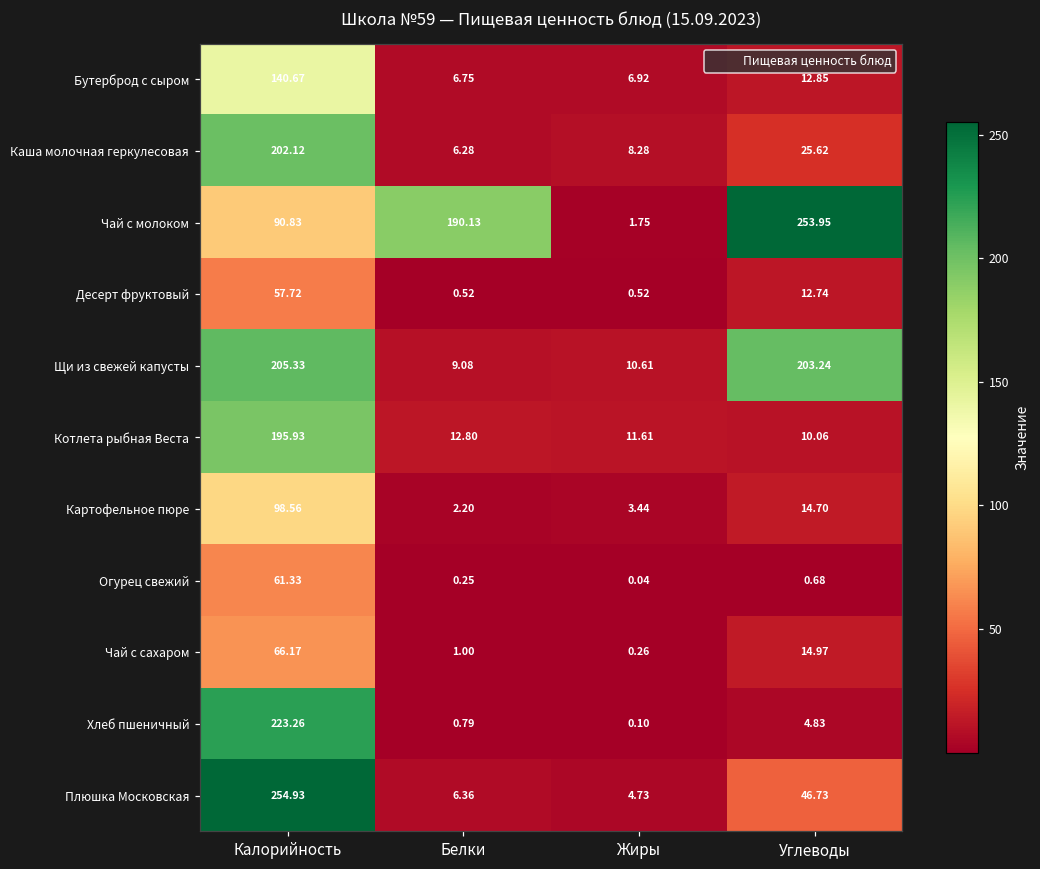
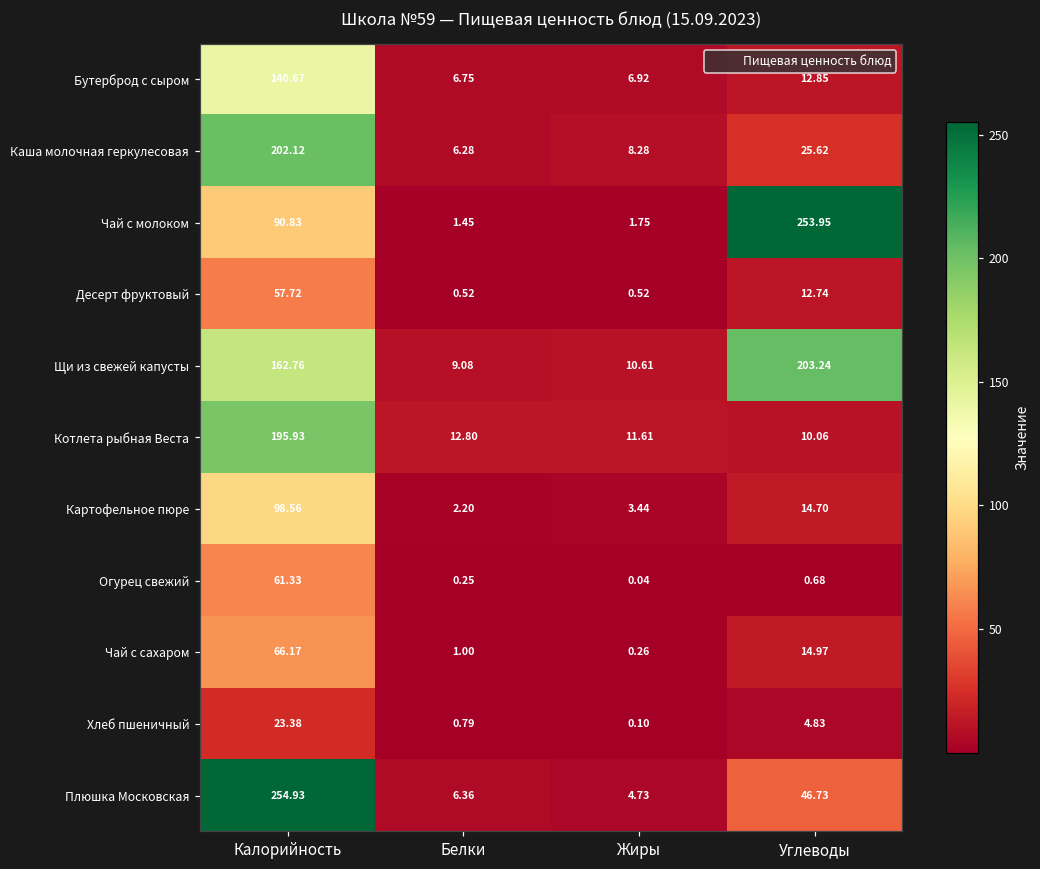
Чай с молоком, Белки: 190.13 -> 1.45
Щи из свежей капусты, Калорийность: 205.33 -> 162.76
Хлеб пшеничный, Калорийность: 223.26 -> 23.38
